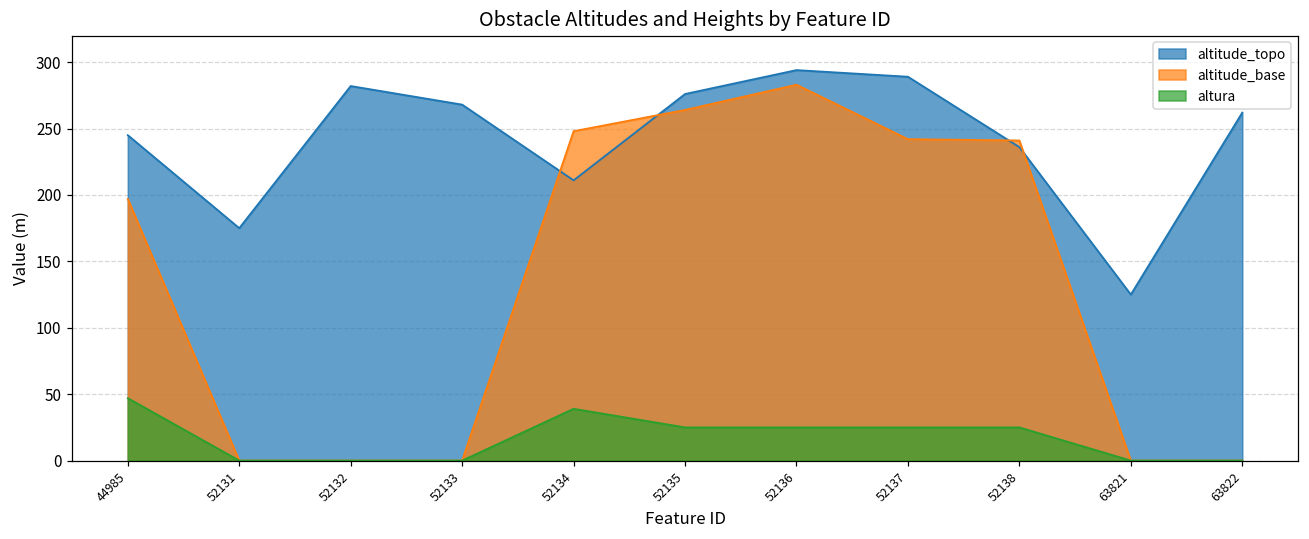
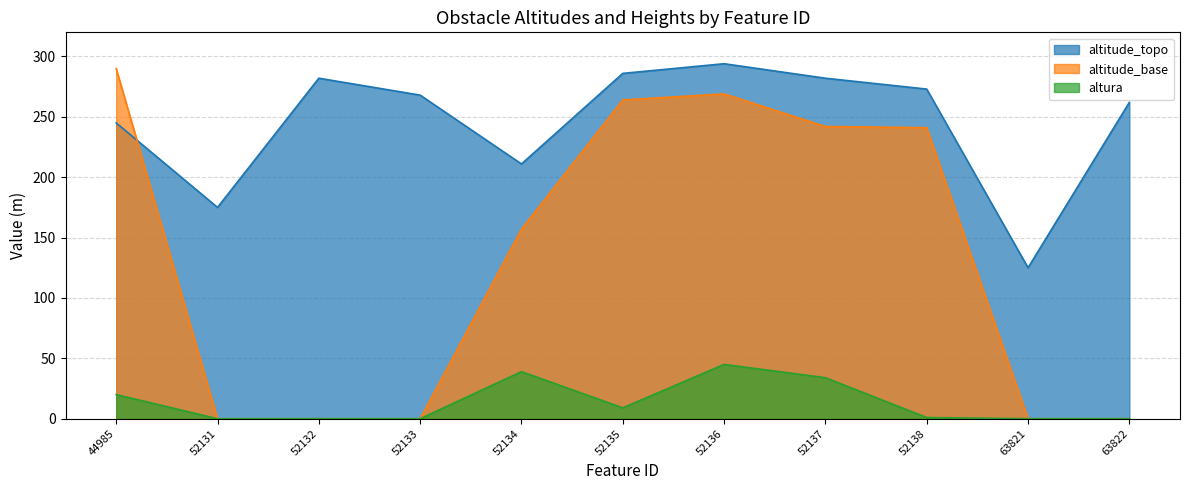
altitude_base, 44985: 197 -> 290
altura, 44985: 47 -> 20
altitude_base, 52134: 248 -> 157
altitude_topo, 52135: 276 -> 286
altura, 52135: 25 -> 9
altitude_base, 52136: 283 -> 269
altura, 52136: 25 -> 45
altitude_topo, 52137: 289 -> 282
altura, 52137: 25 -> 34
altitude_topo, 52138: 236 -> 273
altura, 52138: 25 -> 1
